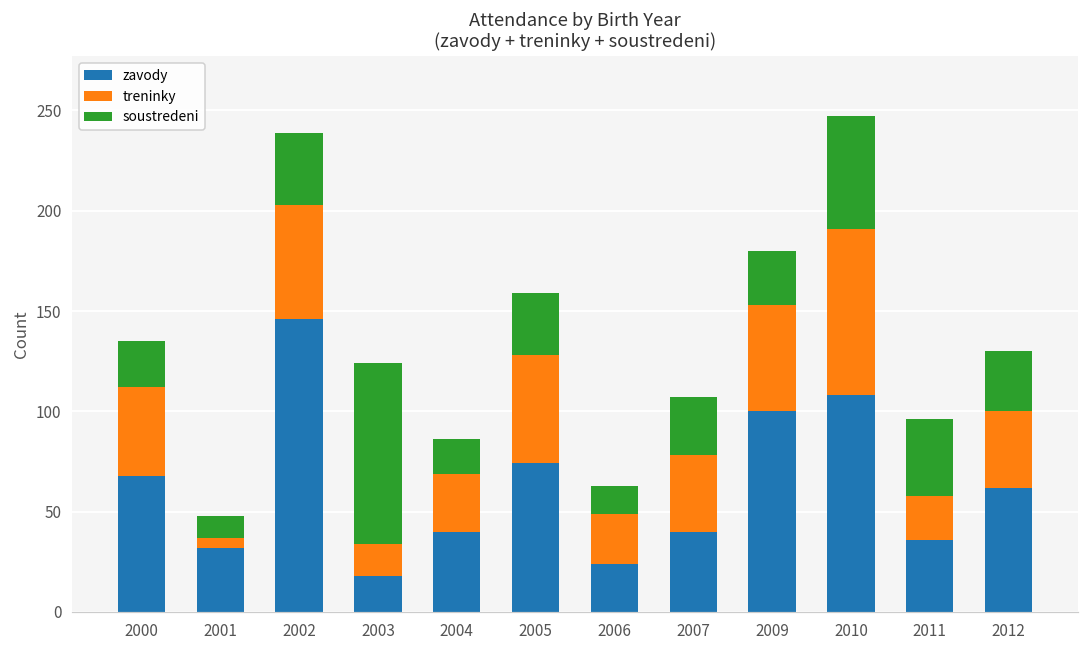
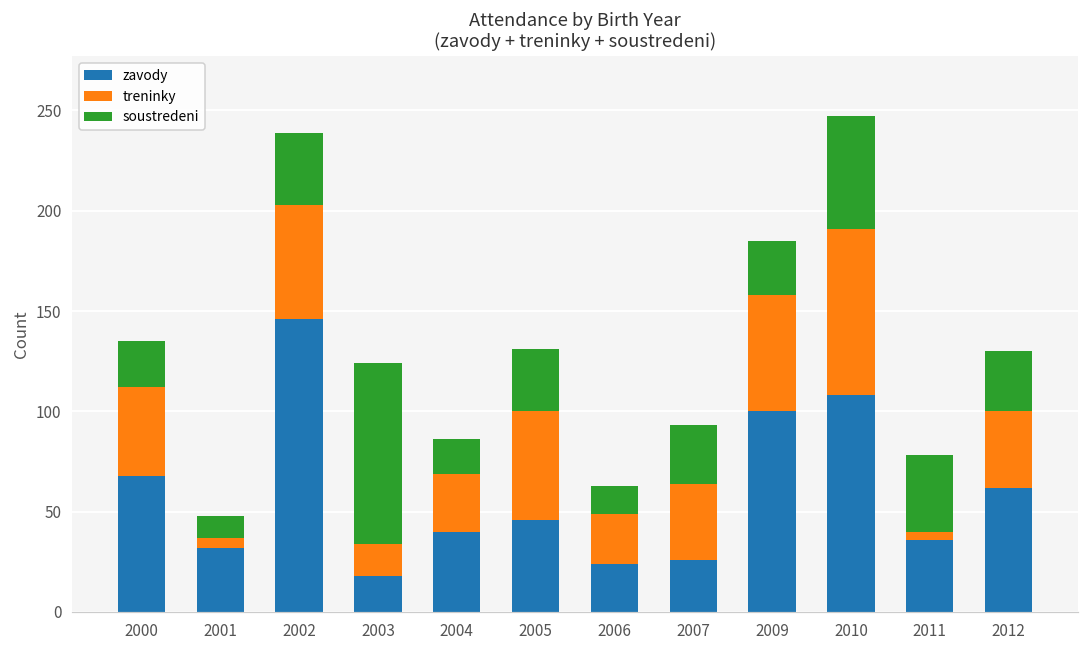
zavody, 2005: 74 -> 46
zavody, 2007: 40 -> 26
treninky, 2009: 53 -> 58
treninky, 2011: 22 -> 4
